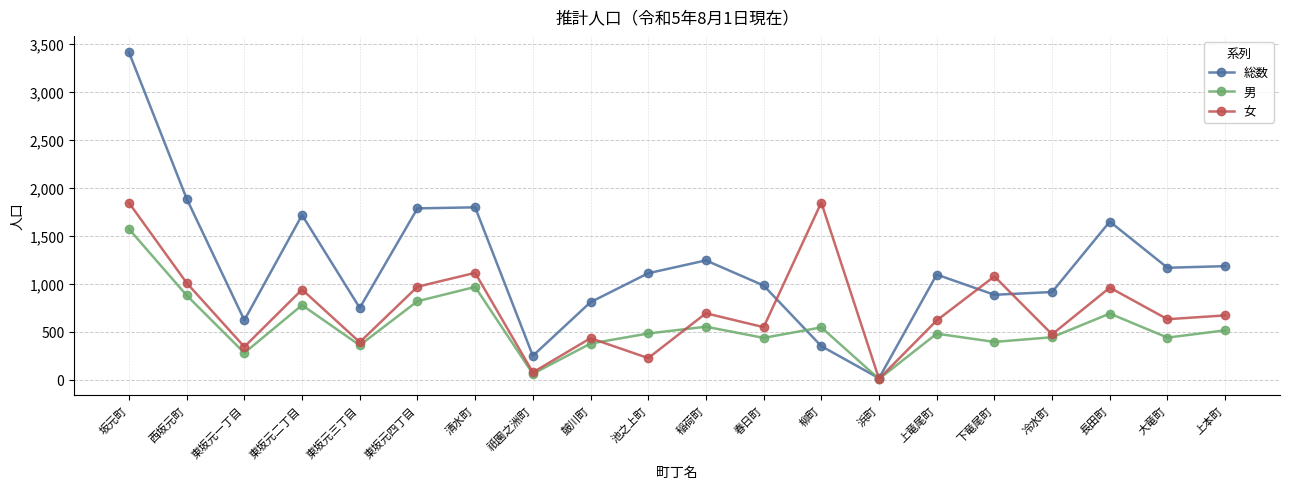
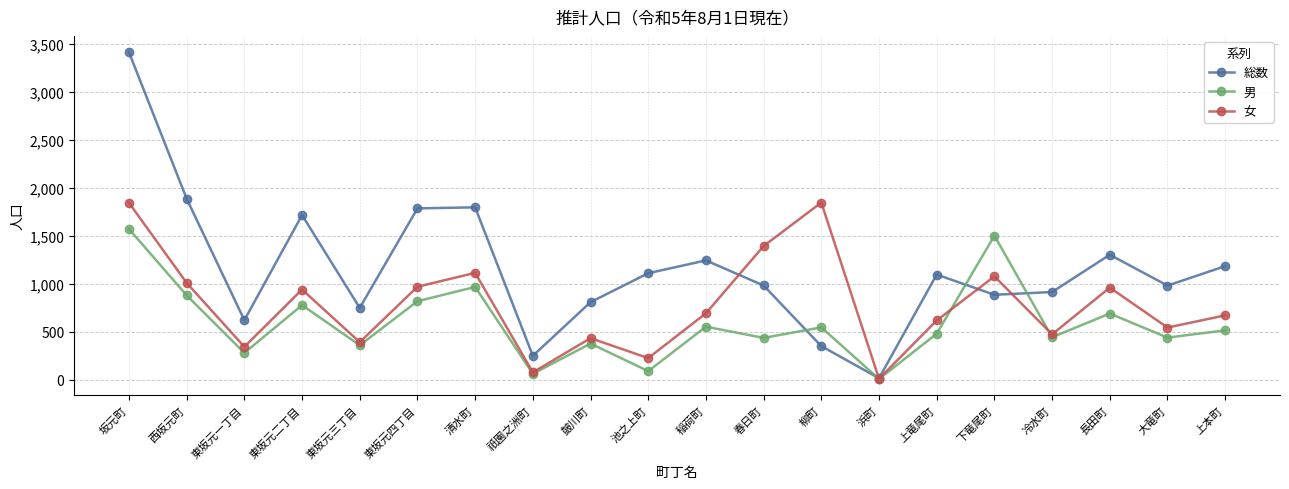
男, 池之上町: 500 -> 100
女, 春日町: 500 -> 1,400
男, 下竜尾町: 400 -> 1,500
総数, 長田町: 1,600 -> 1,300
総数, 大竜町: 1,200 -> 1,000
女, 大竜町: 600 -> 500
